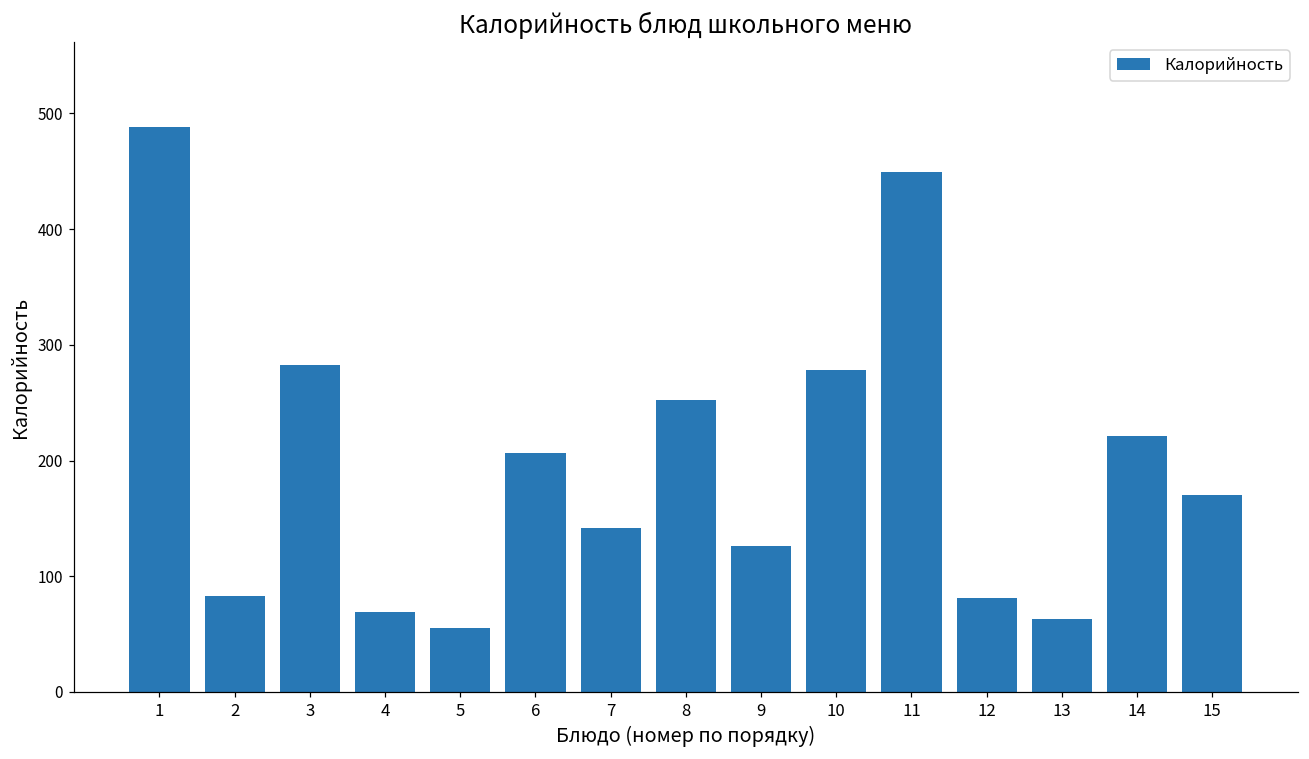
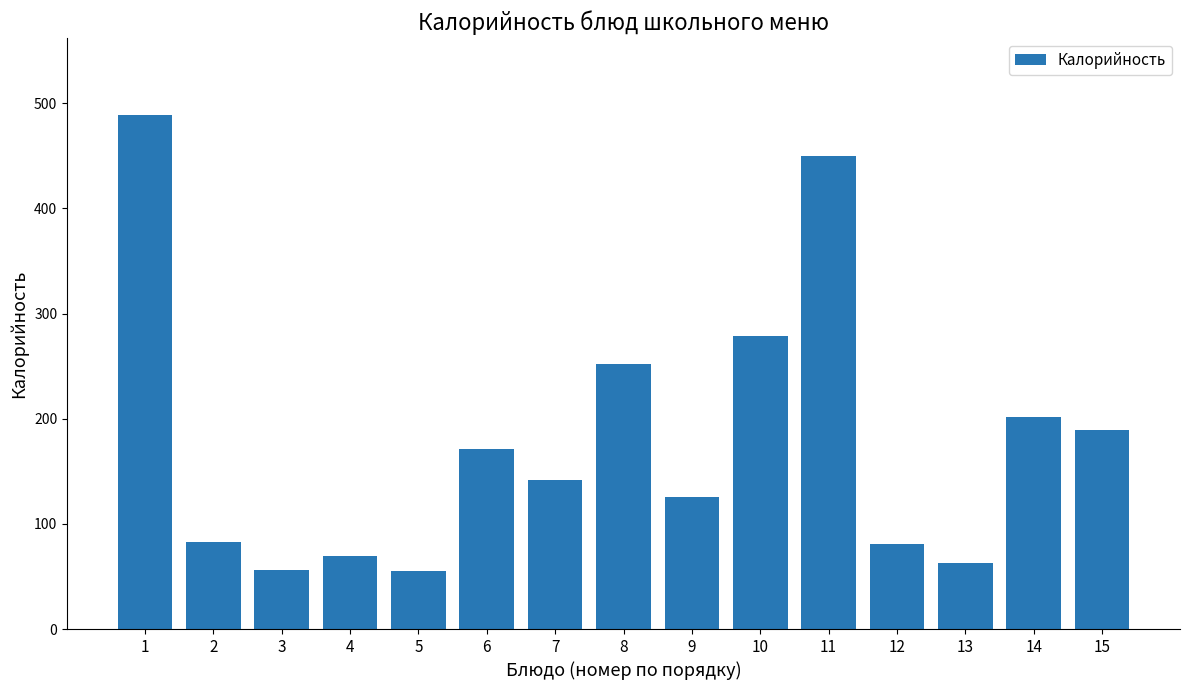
3: 283 -> 56
6: 207 -> 171
14: 222 -> 202
15: 170 -> 189
